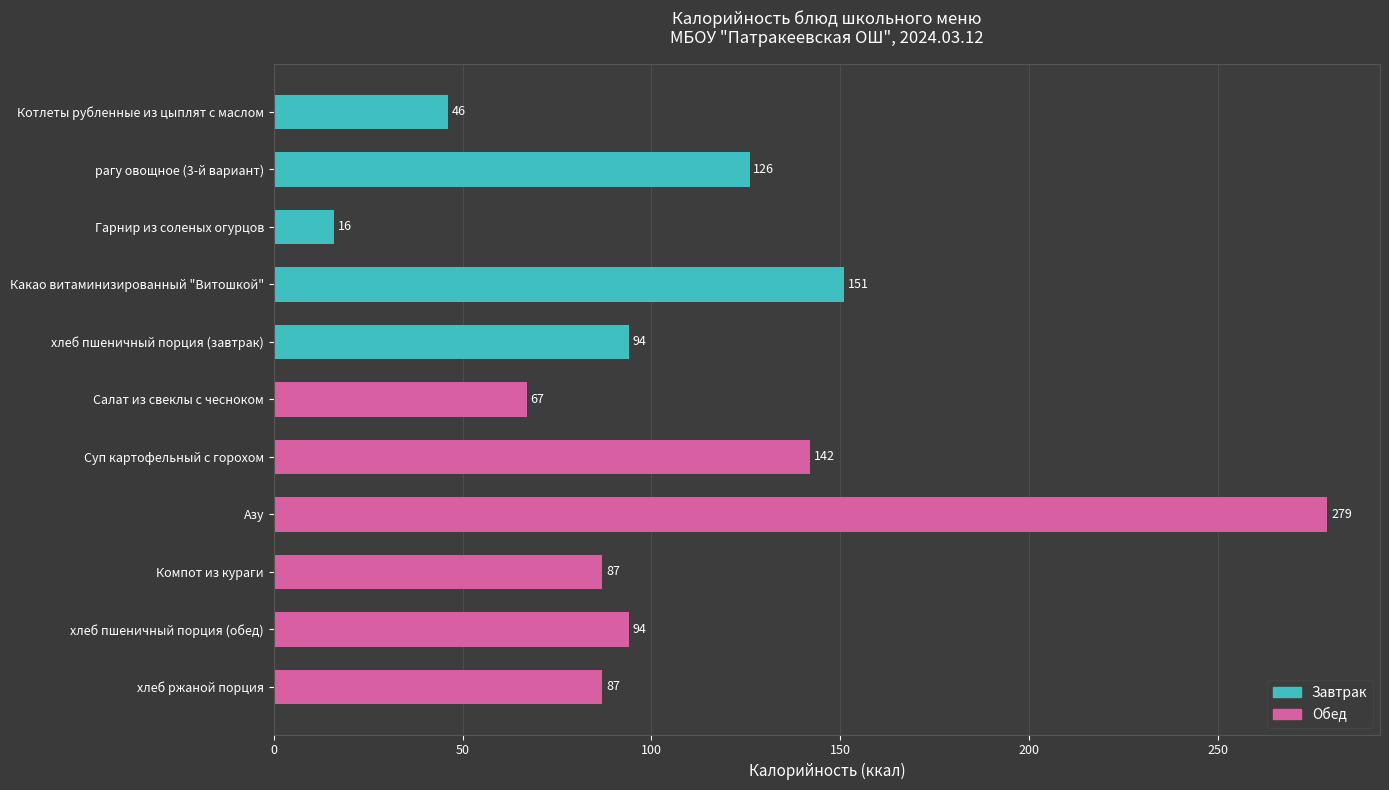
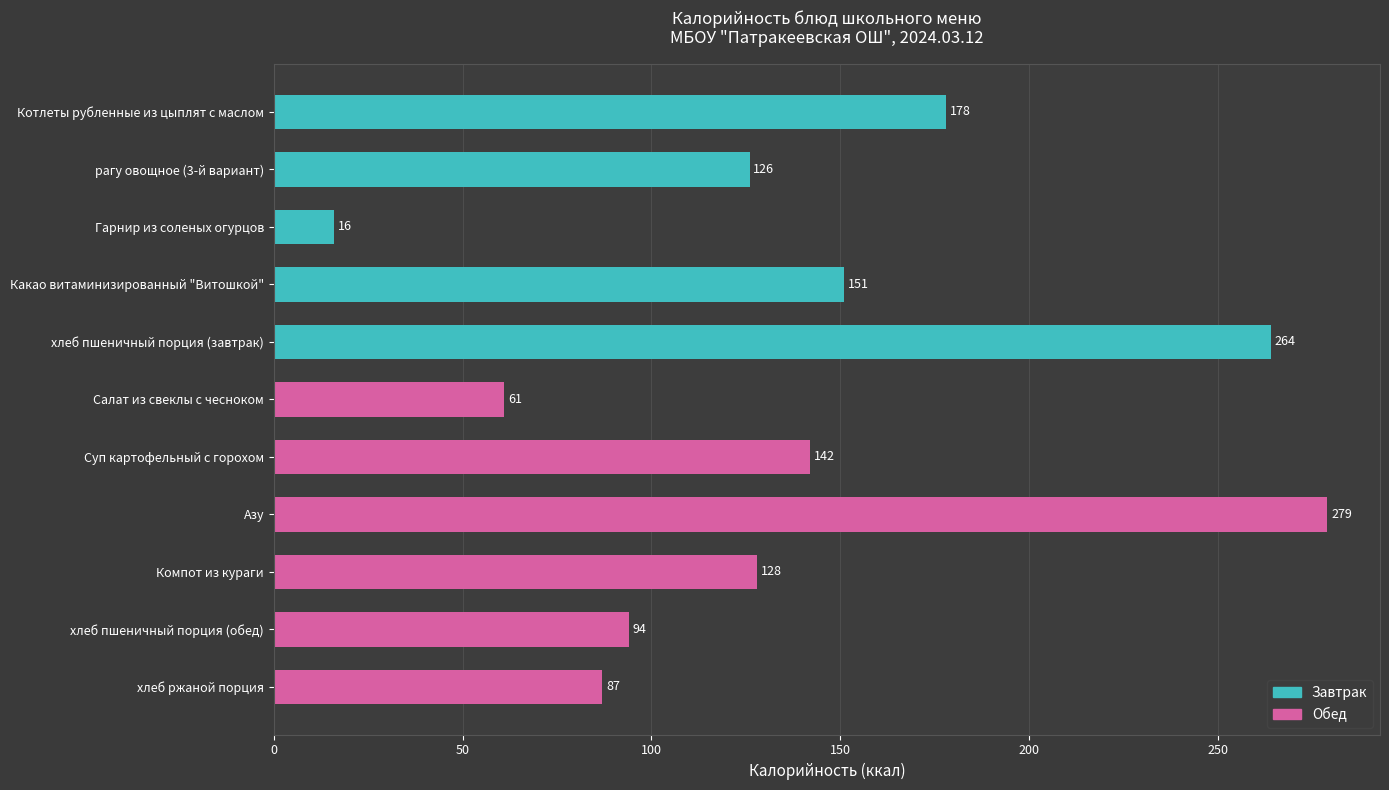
Котлеты рубленные из цыплят с маслом: 46 -> 178
хлеб пшеничный порция (завтрак): 94 -> 264
Салат из свеклы с чесноком: 67 -> 61
Компот из кураги: 87 -> 128
